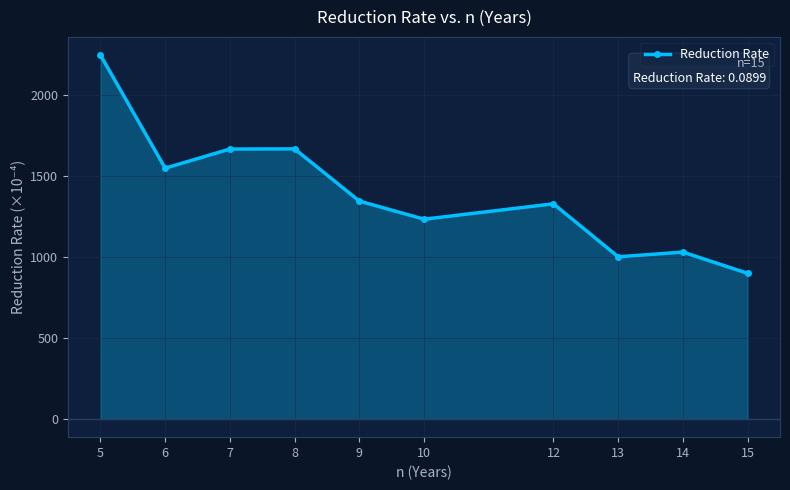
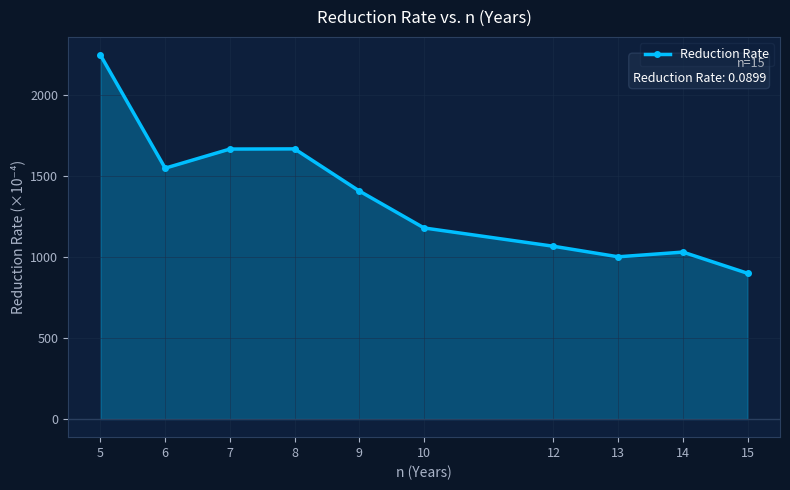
9: 1350 -> 1410
10: 1230 -> 1180
12: 1330 -> 1070
